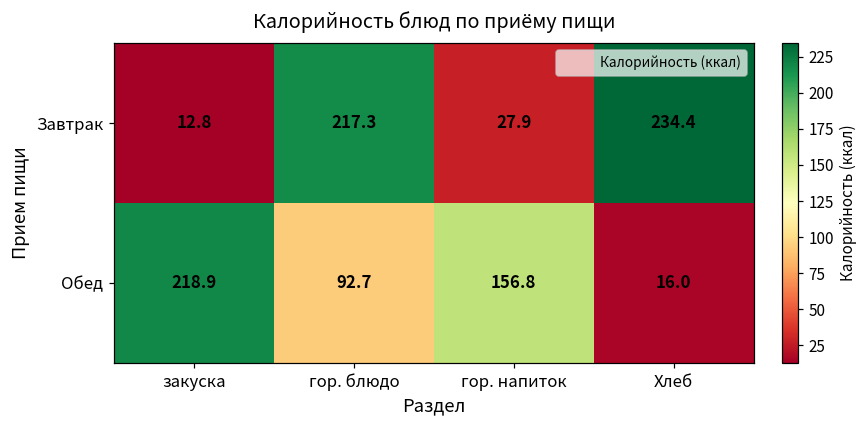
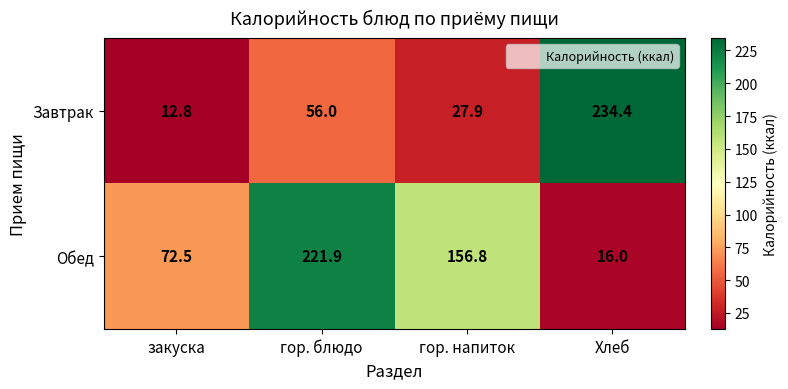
Завтрак, гор. блюдо: 217.3 -> 56.0
Обед, закуска: 218.9 -> 72.5
Обед, гор. блюдо: 92.7 -> 221.9
